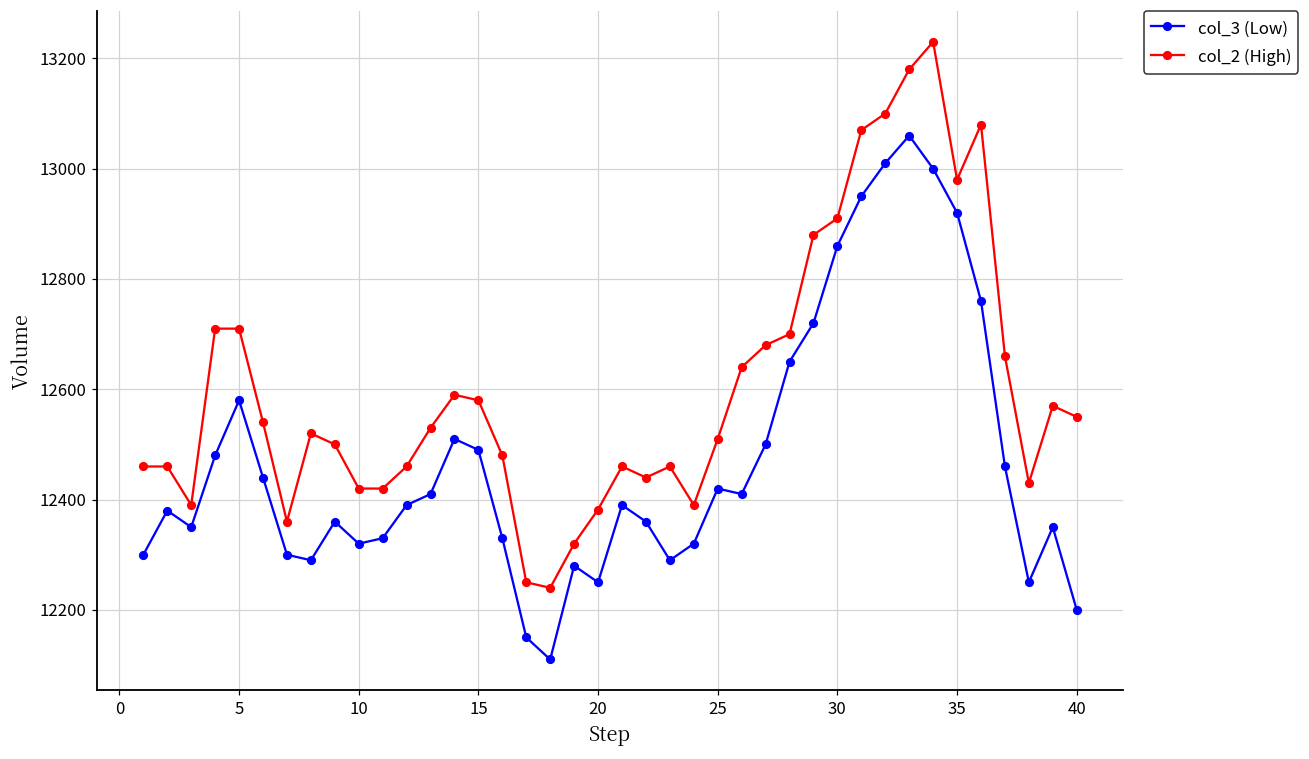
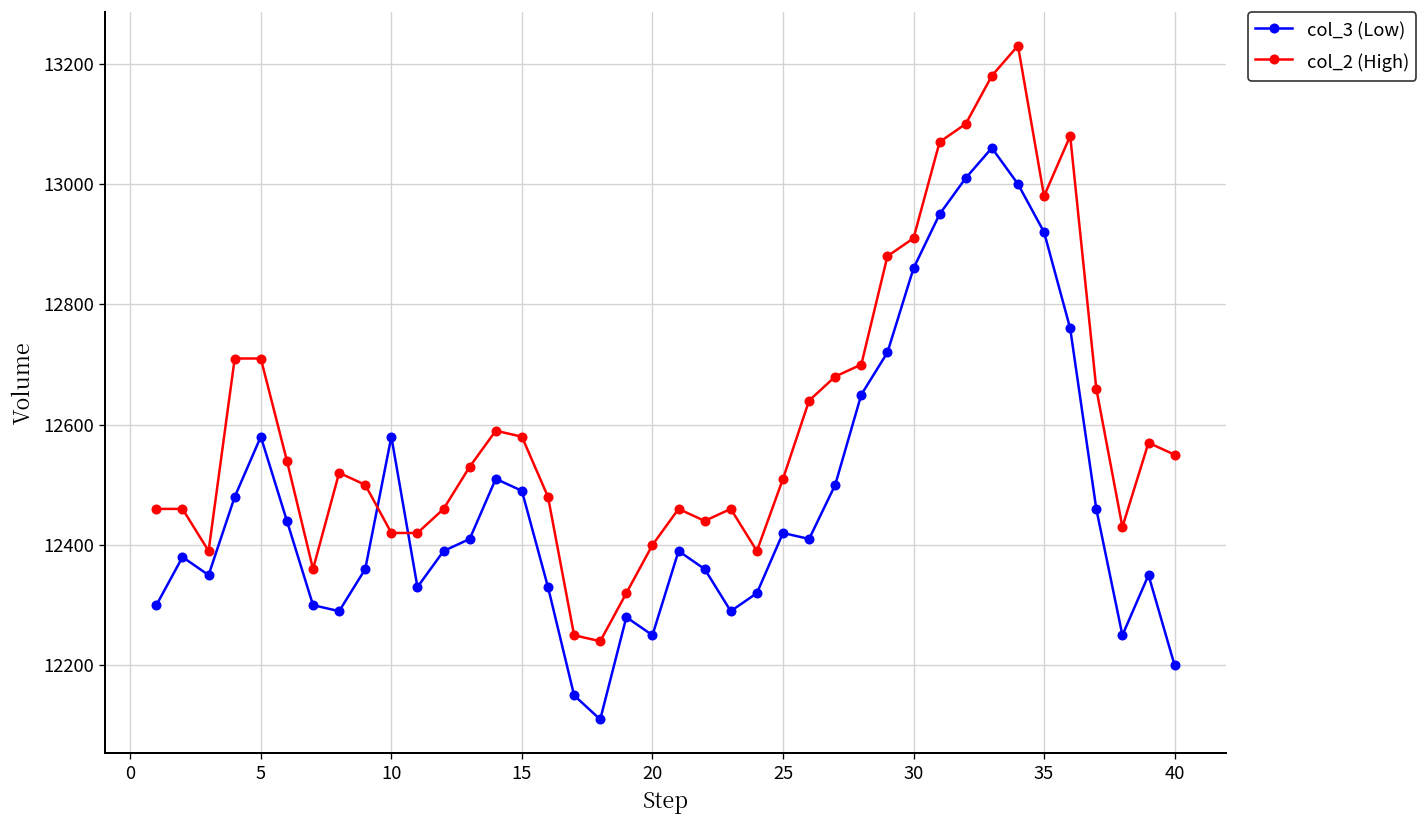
col_3 (Low), 10: 12320 -> 12580
col_2 (High), 20: 12380 -> 12400
